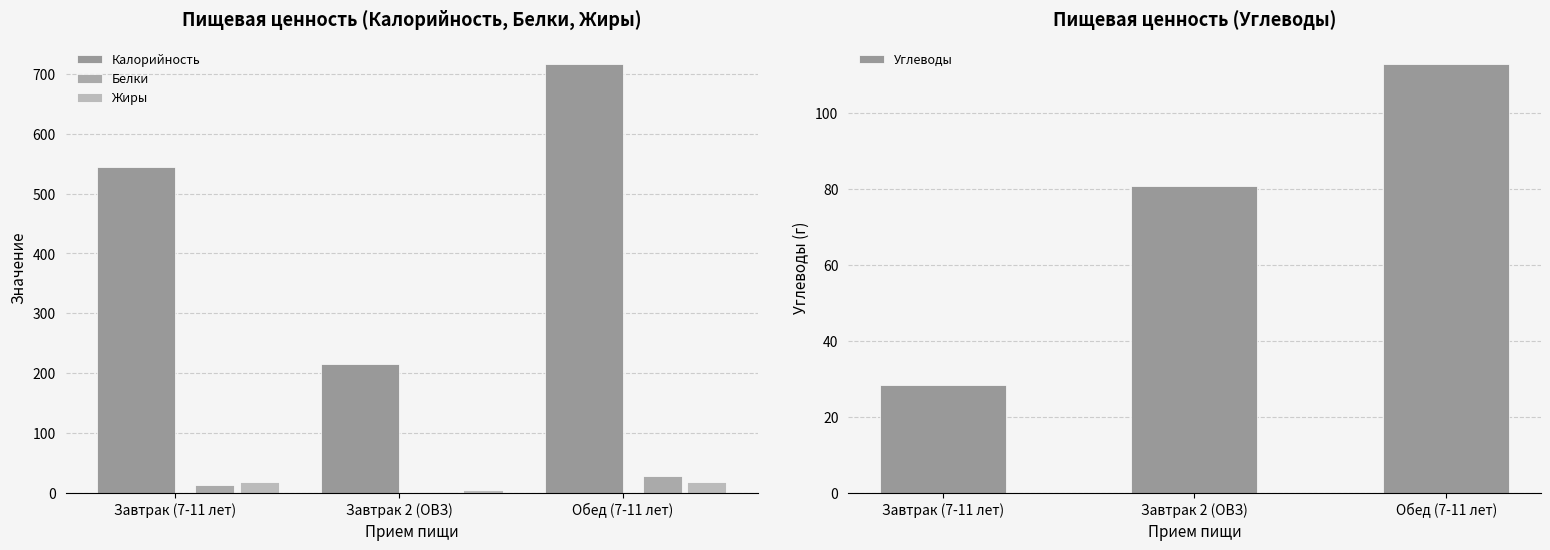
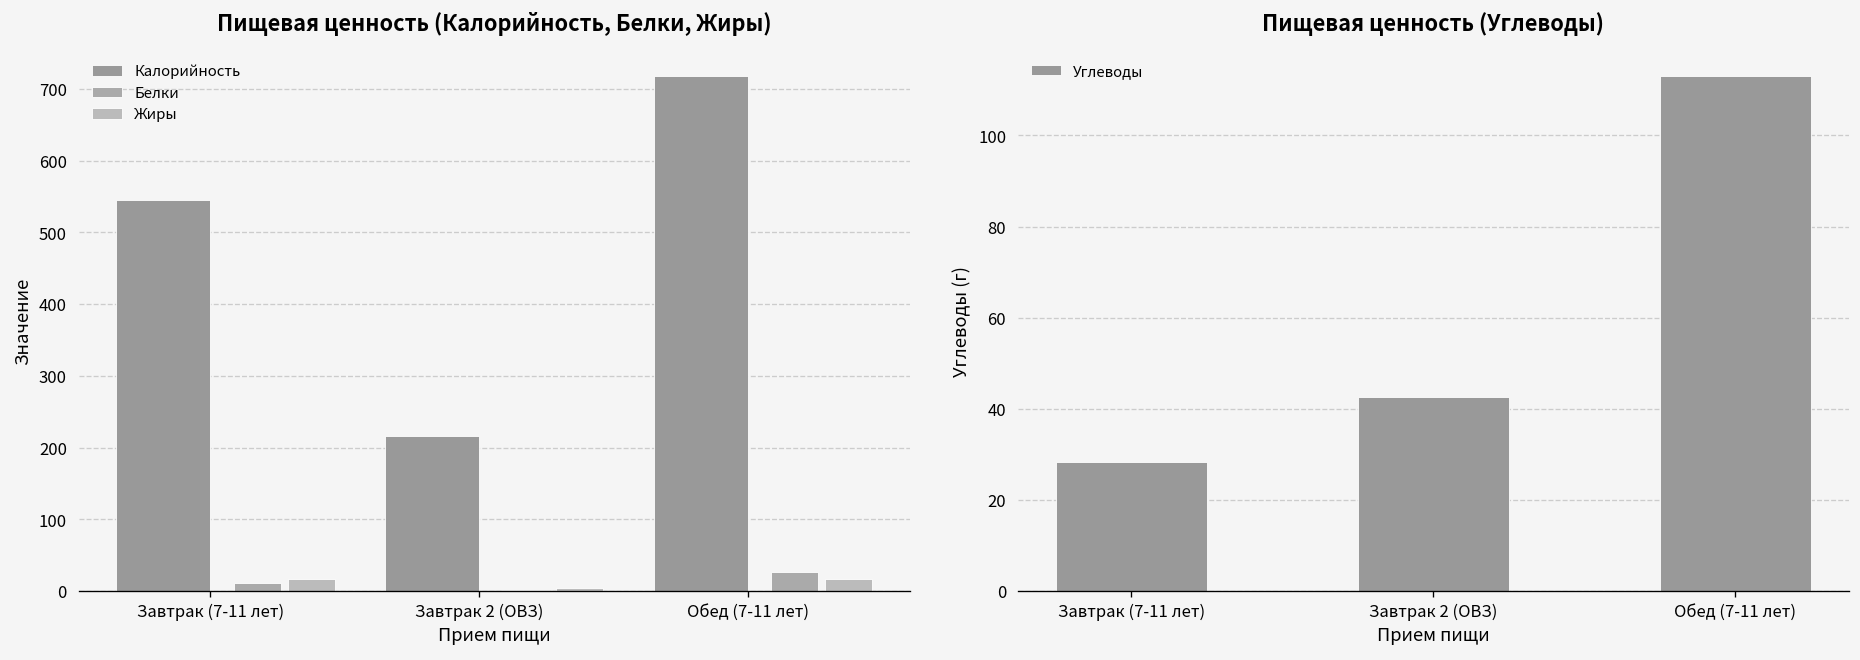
Пищевая ценность (Углеводы), Завтрак 2 (ОВЗ): 81 -> 43
